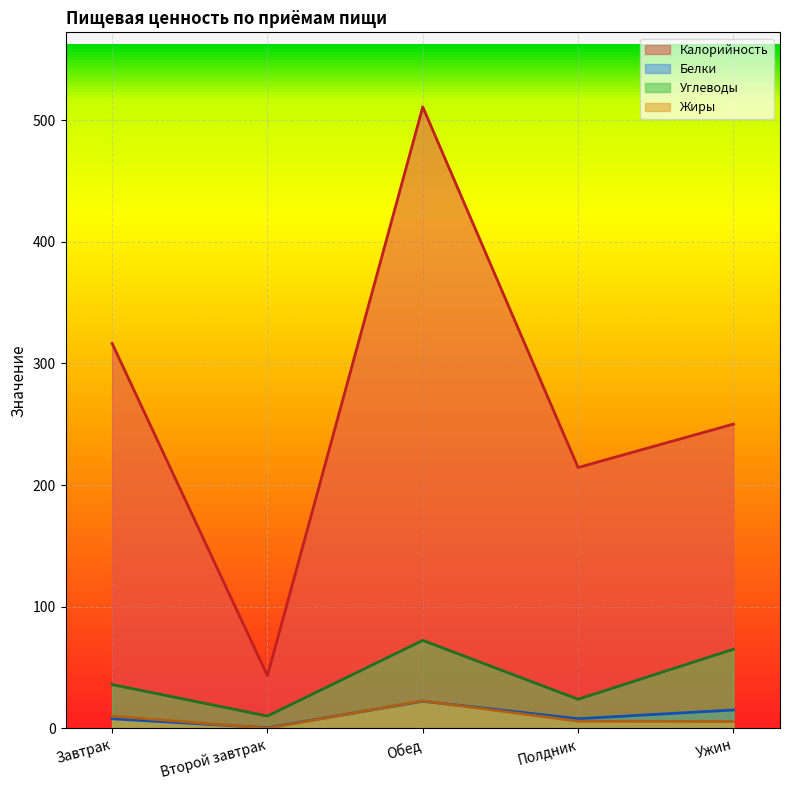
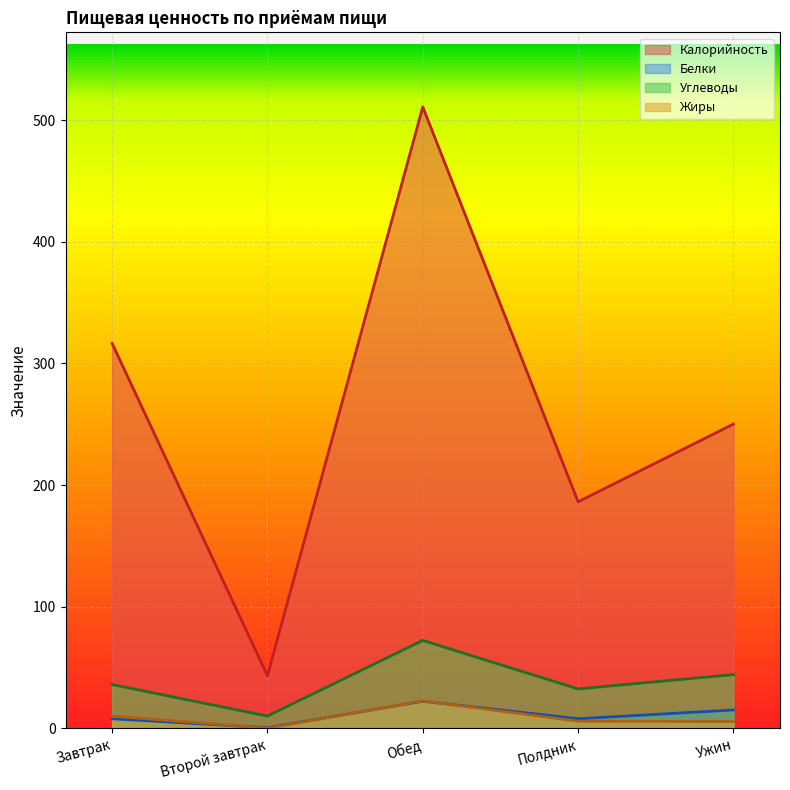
Калорийность, Полдник: 214 -> 186
Углеводы, Полдник: 24 -> 32
Углеводы, Ужин: 65 -> 44
